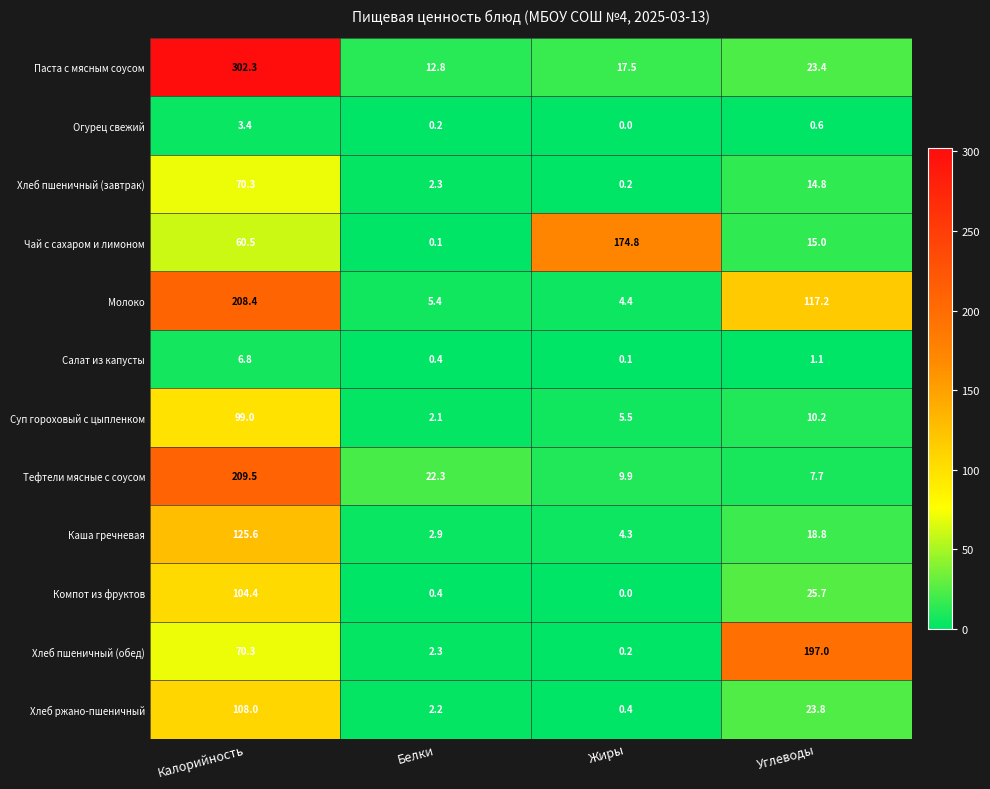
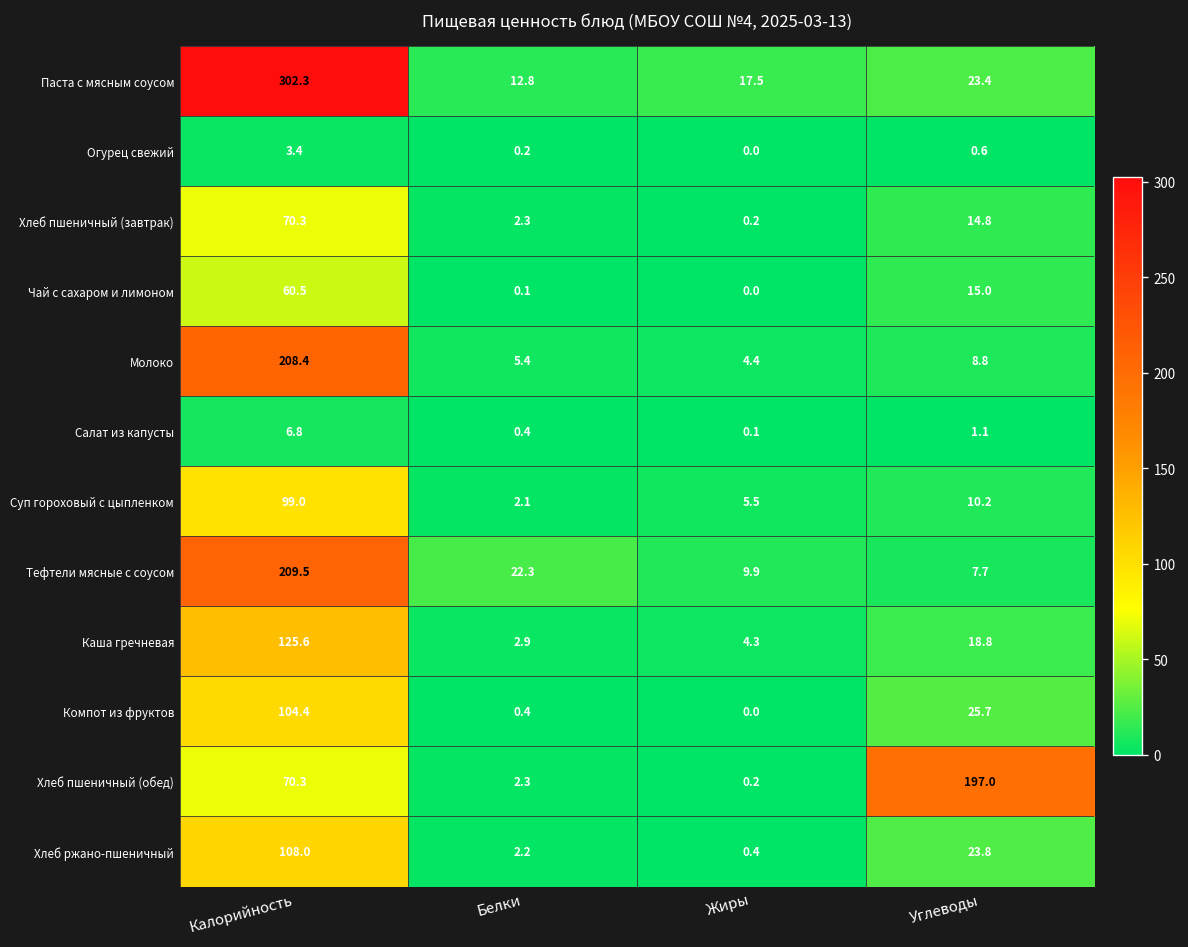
Чай с сахаром и лимоном, Жиры: 174.8 -> 0.0
Молоко, Углеводы: 117.2 -> 8.8
